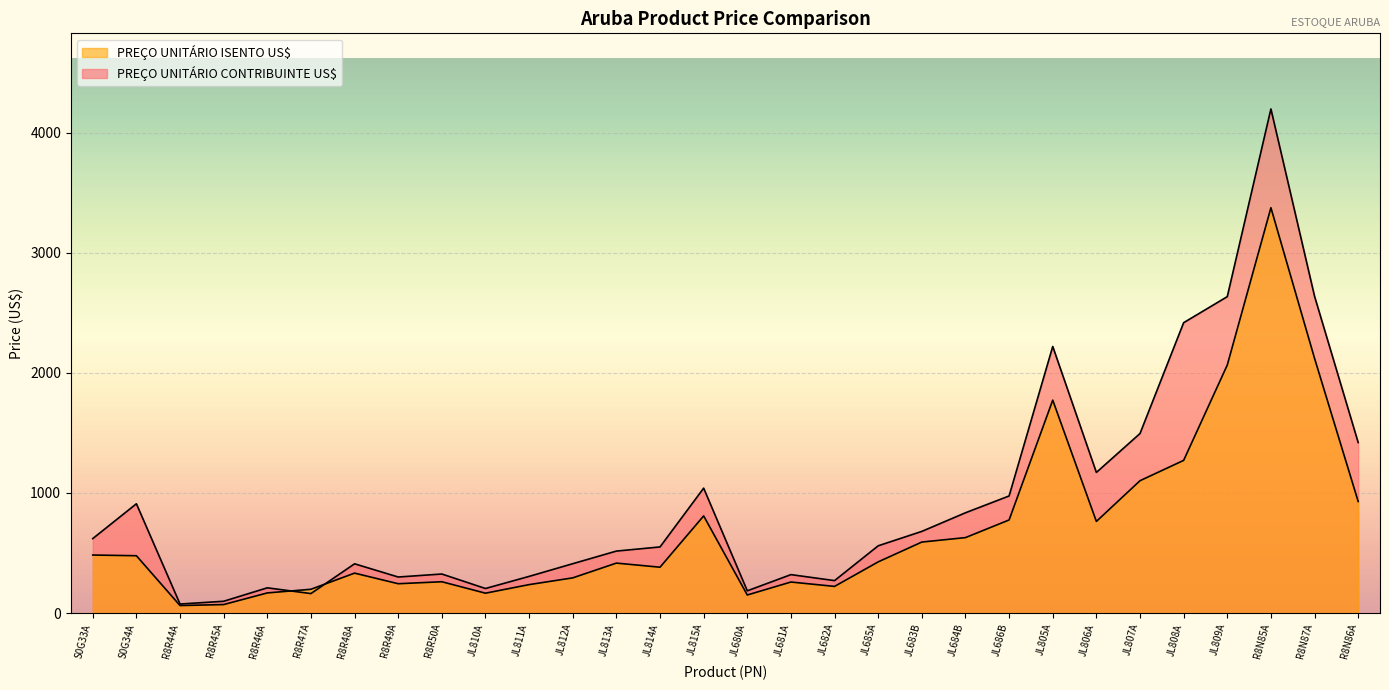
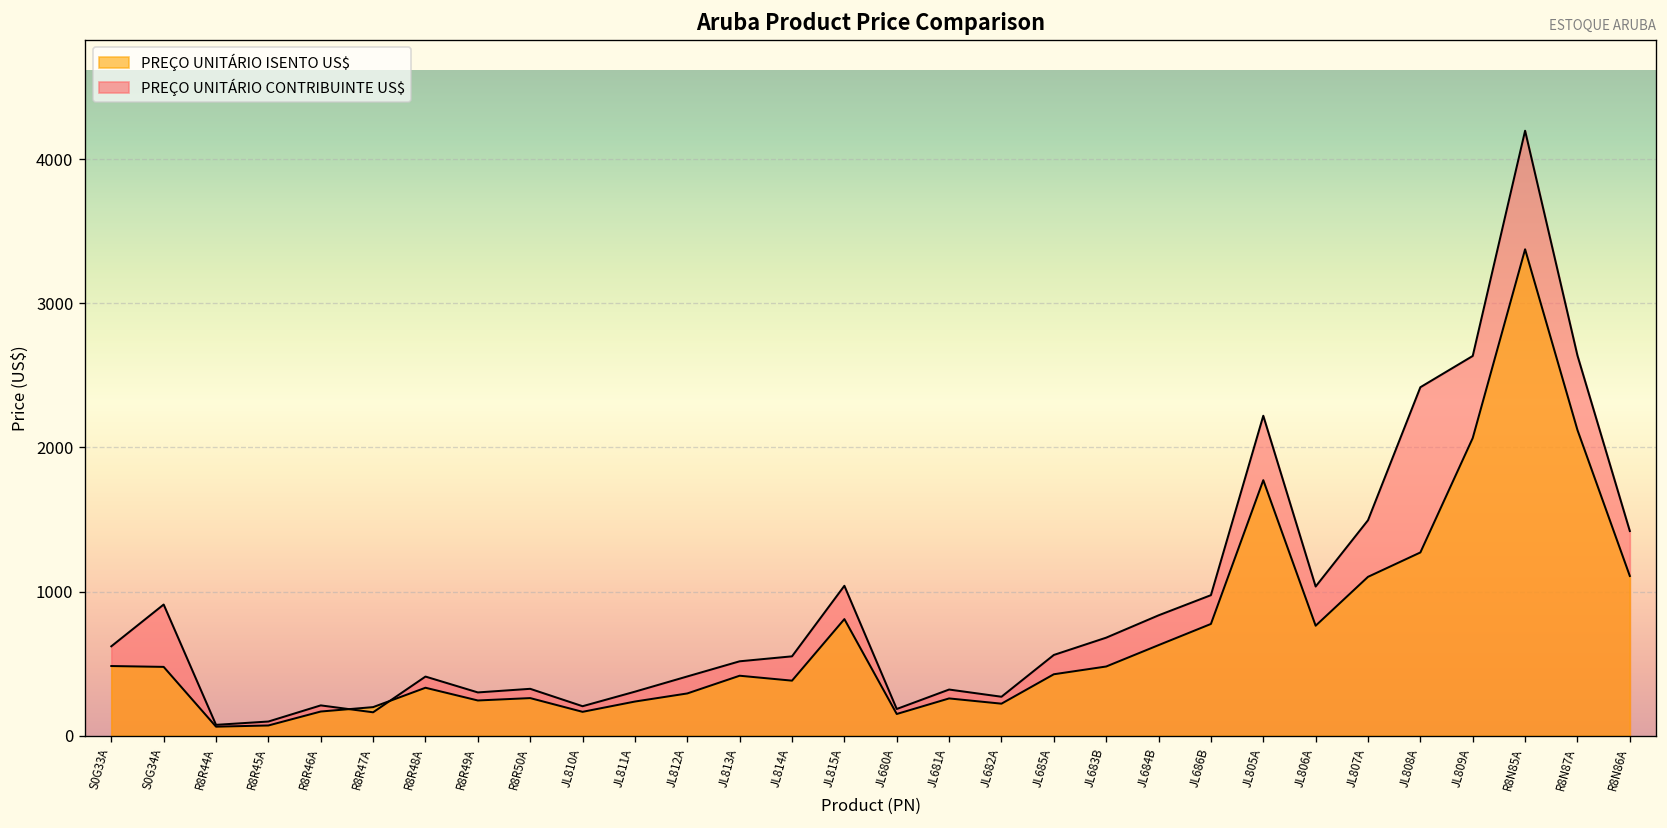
PREÇO UNITÁRIO ISENTO US$, JL683B: 590 -> 480
PREÇO UNITÁRIO CONTRIBUINTE US$, JL806A: 1170 -> 1040
PREÇO UNITÁRIO ISENTO US$, R8N86A: 930 -> 1110
